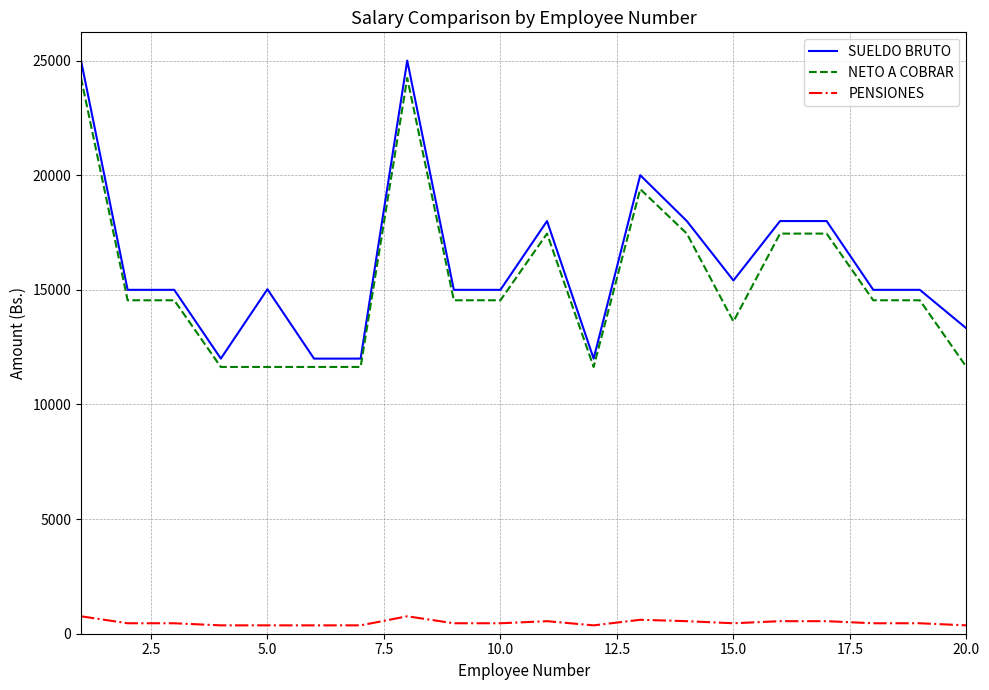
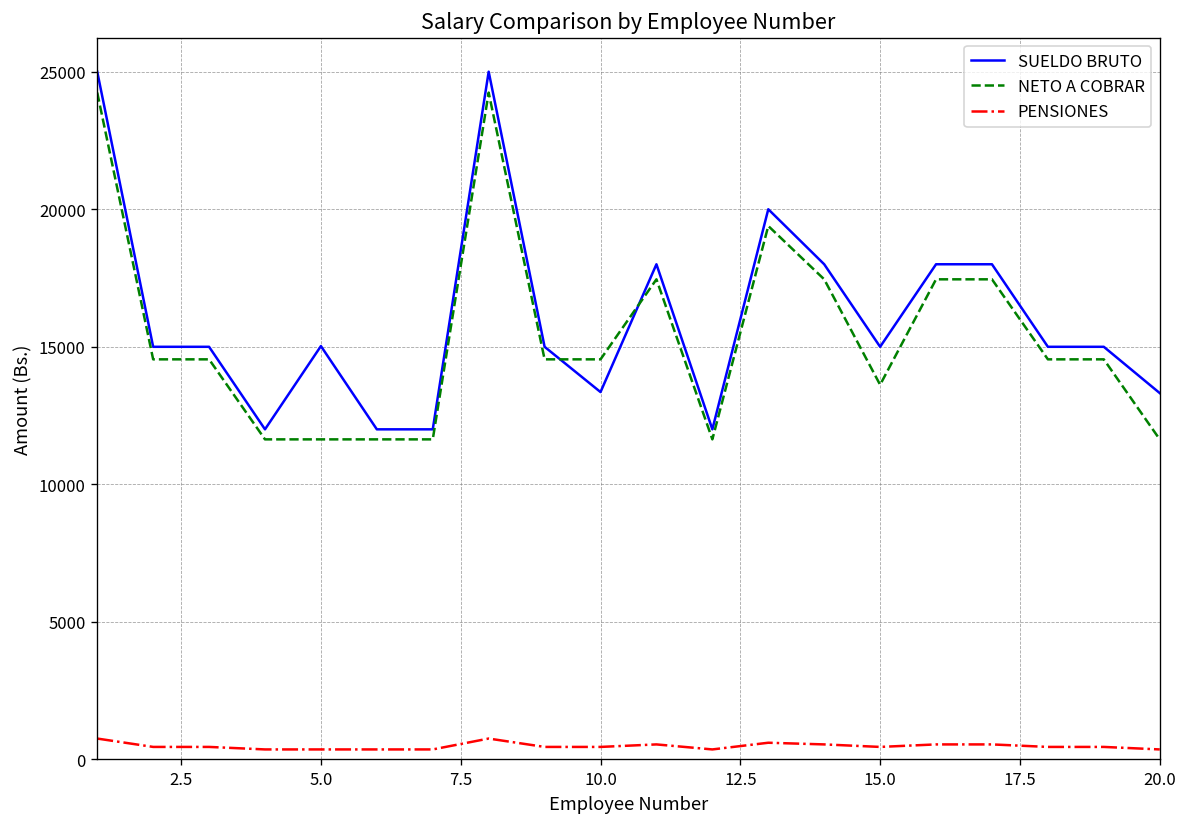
SUELDO BRUTO, 10.0: 15000 -> 13400
SUELDO BRUTO, 15.0: 15400 -> 15000
